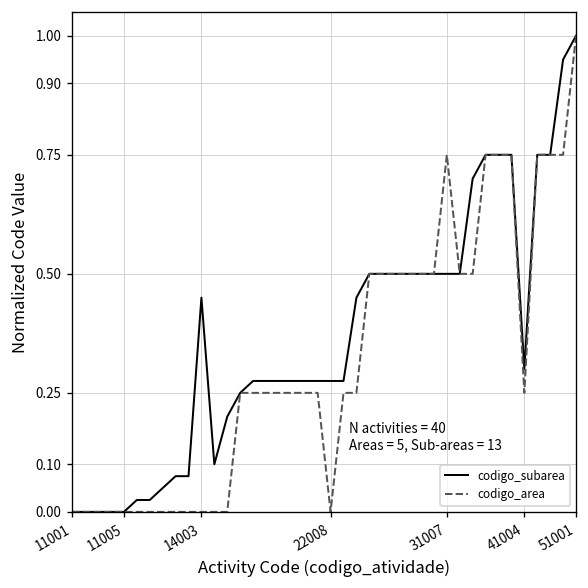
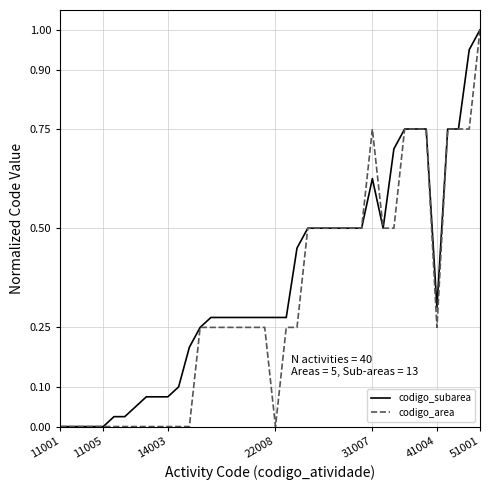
codigo_subarea, 14003: 0.45 -> 0.08
codigo_subarea, 31007: 0.50 -> 0.63
